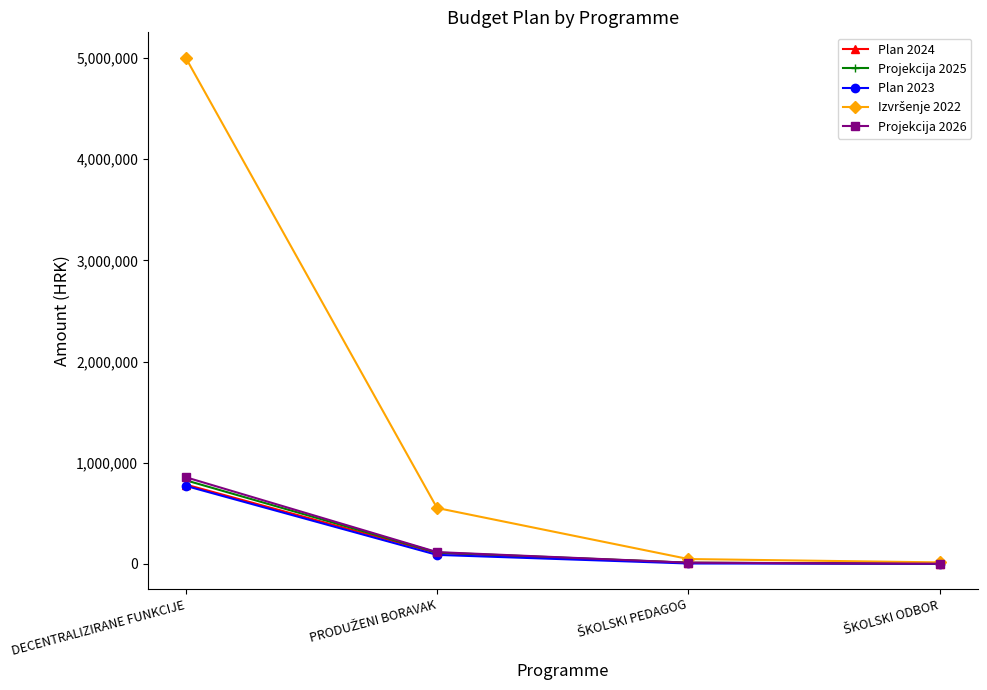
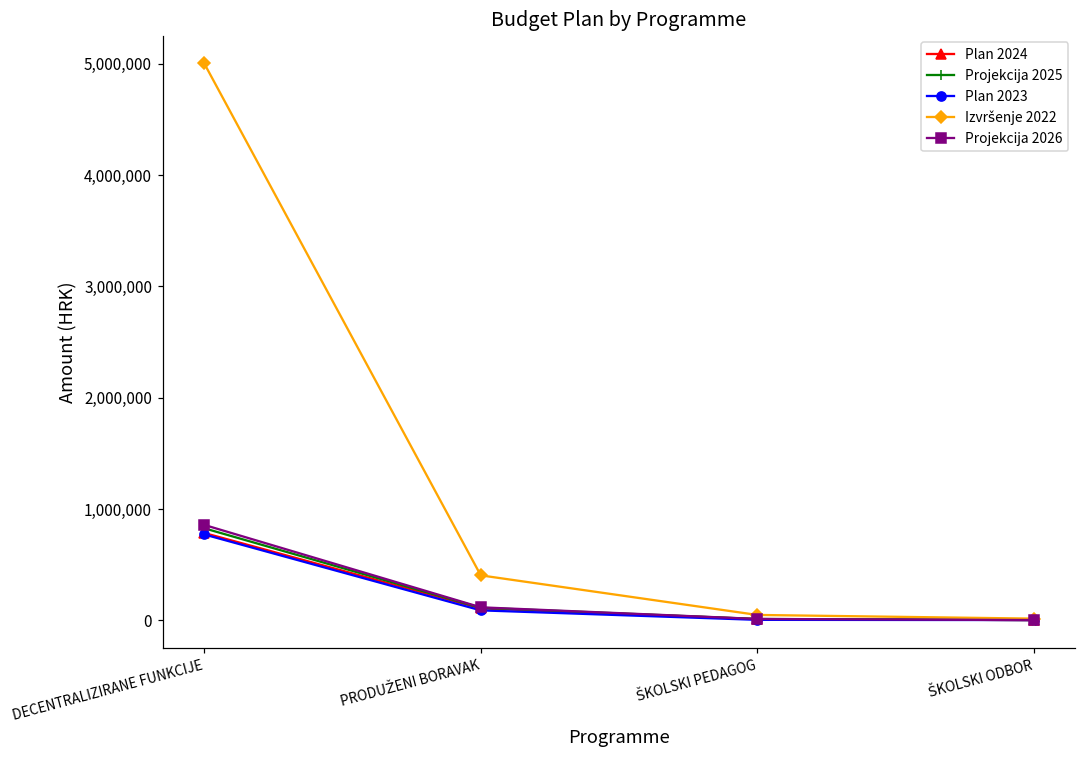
Izvršenje 2022, PRODUŽENI BORAVAK: 550,000 -> 400,000
